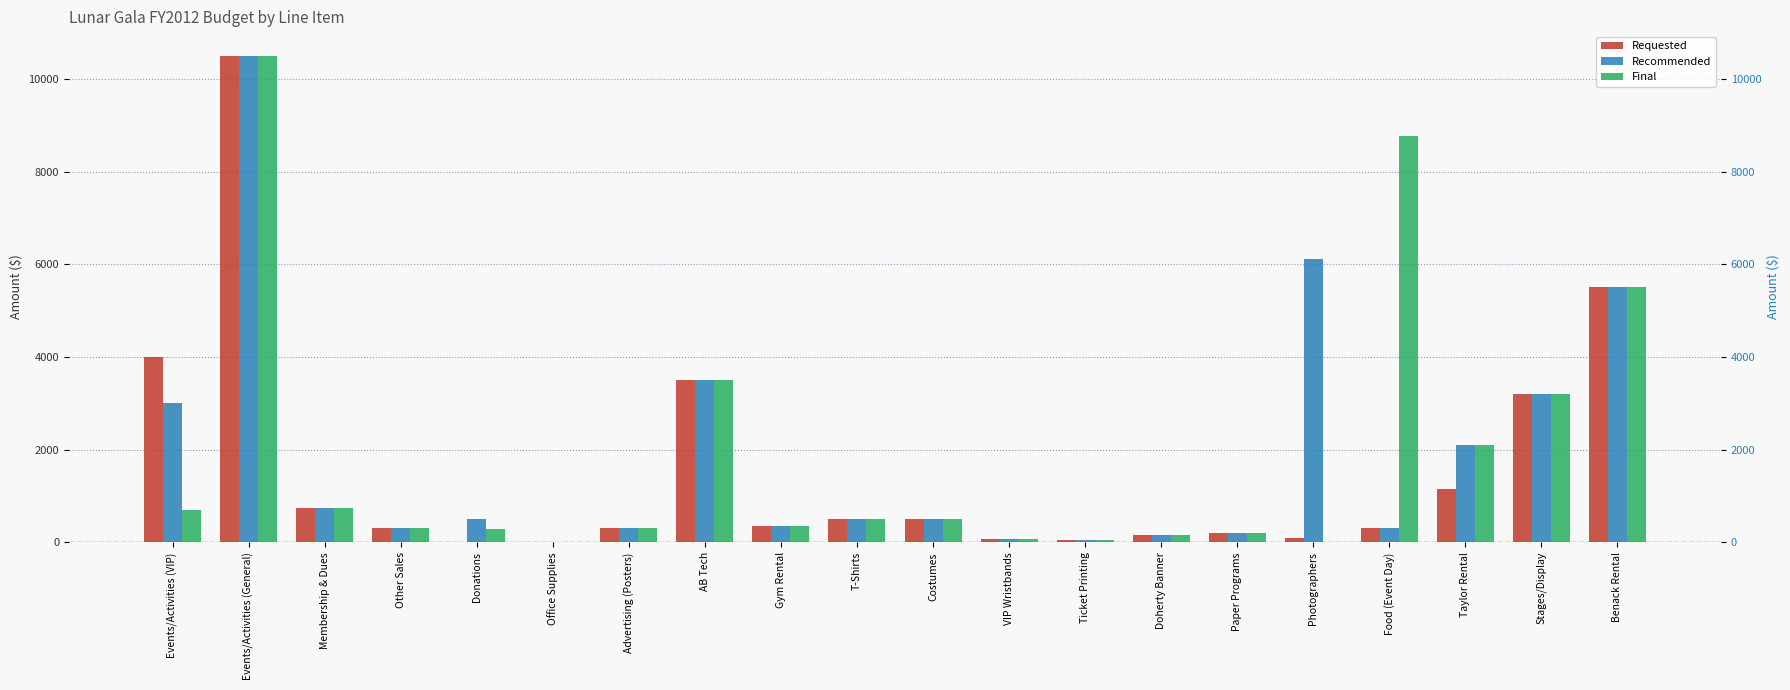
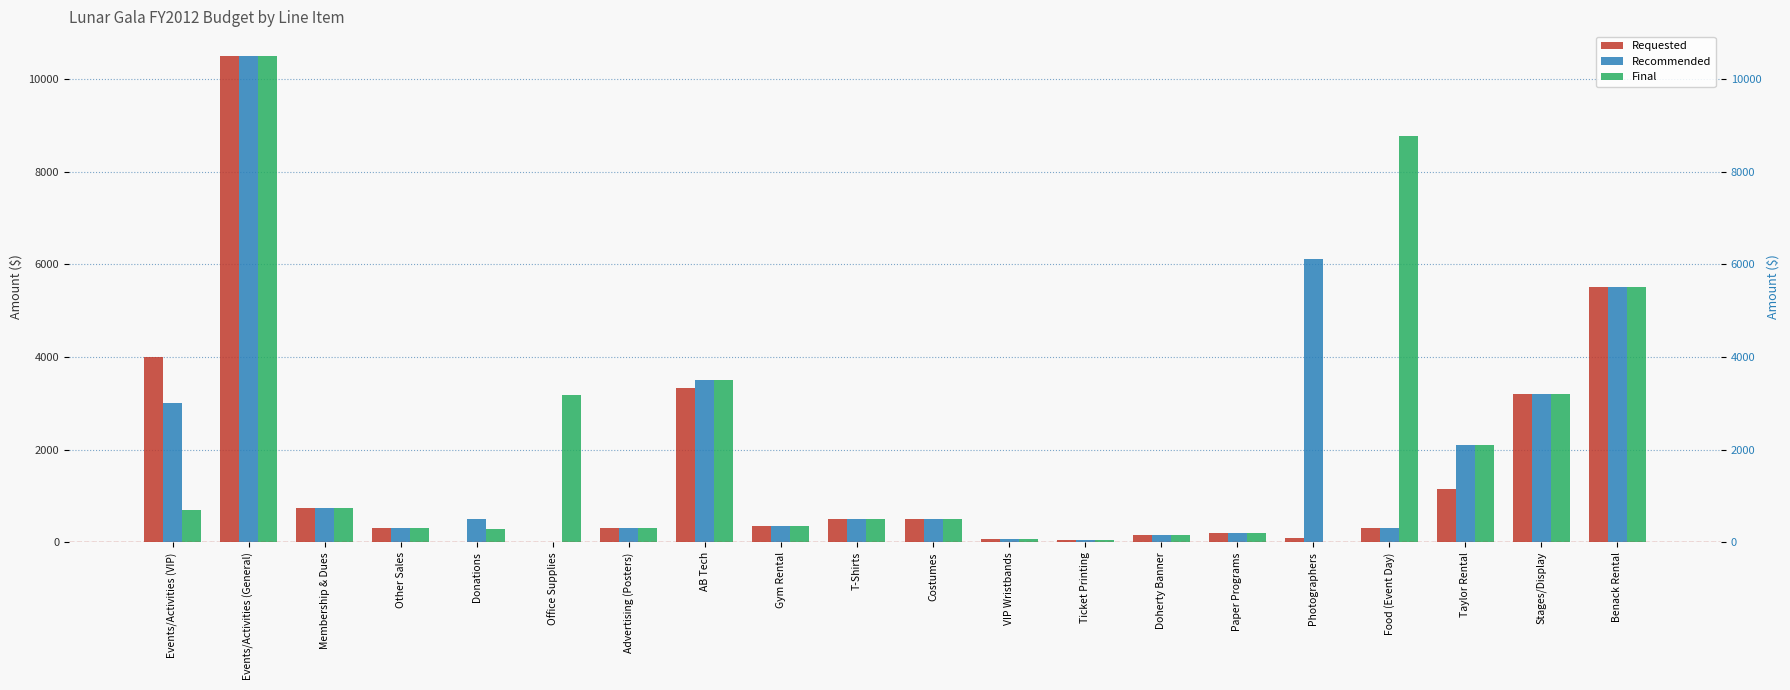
Final, Office Supplies: 0 -> 3200
Requested, AB Tech: 3500 -> 3300
